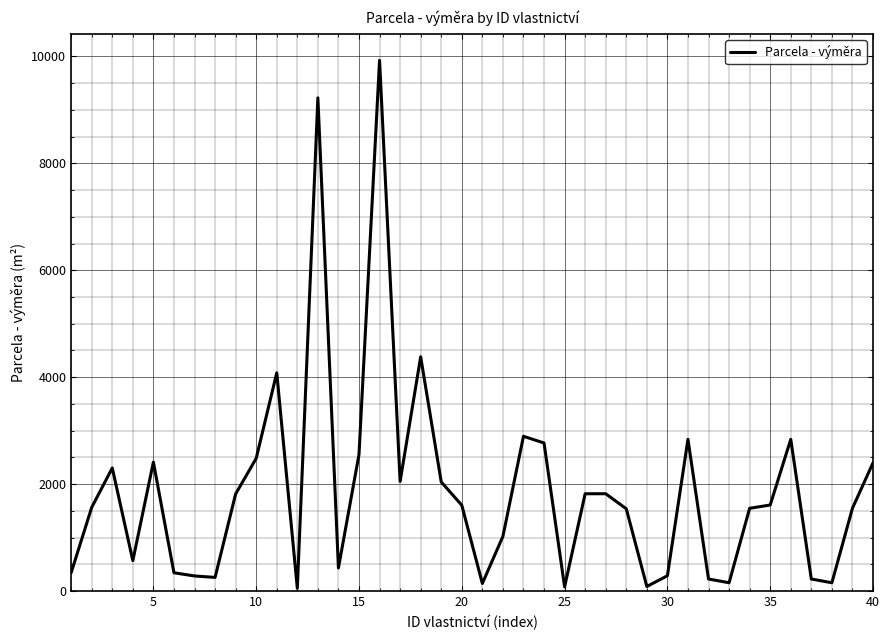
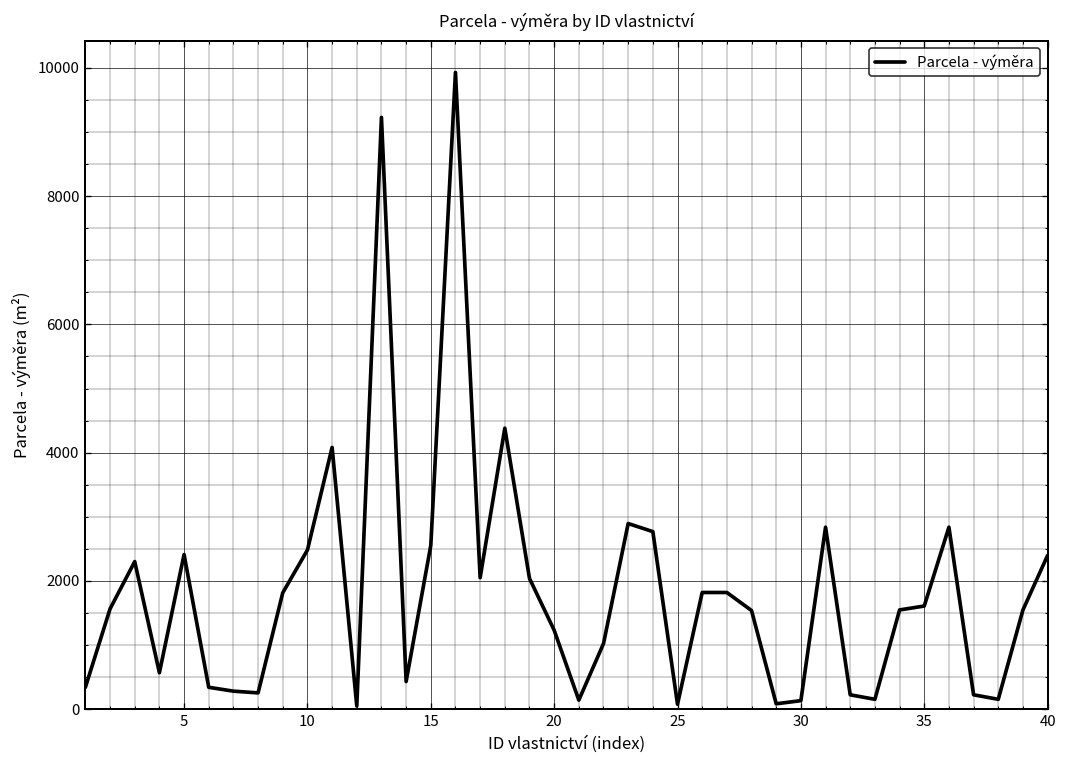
20: 1600 -> 1200
30: 300 -> 100
